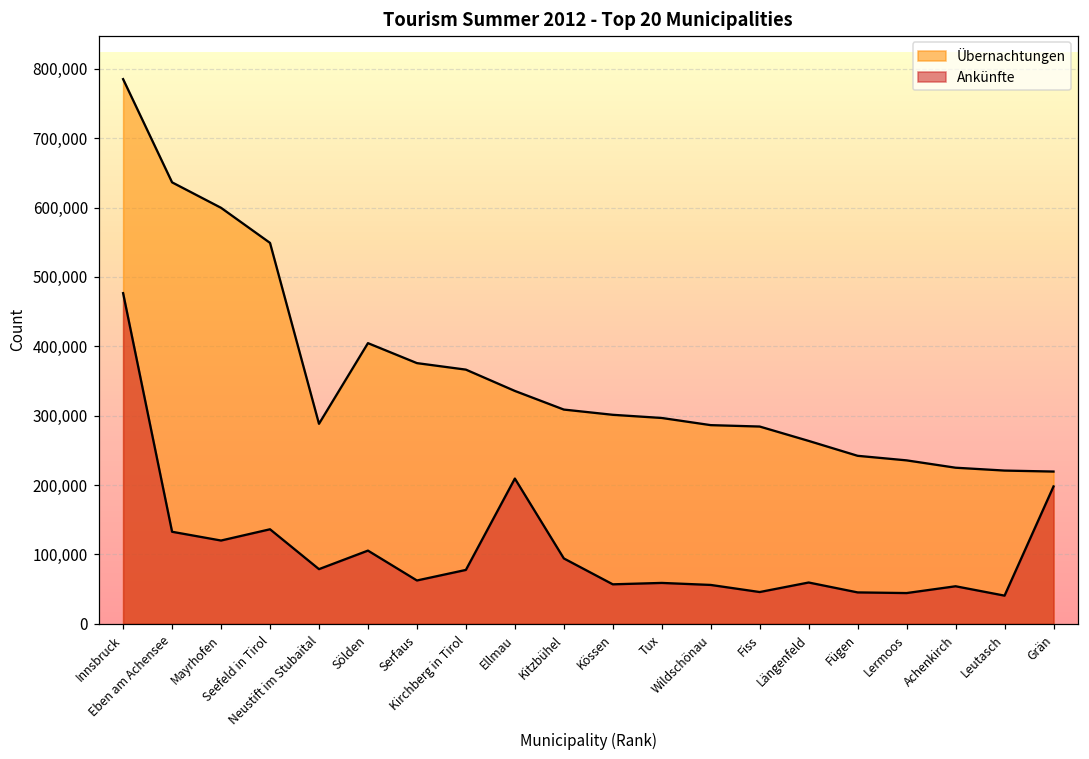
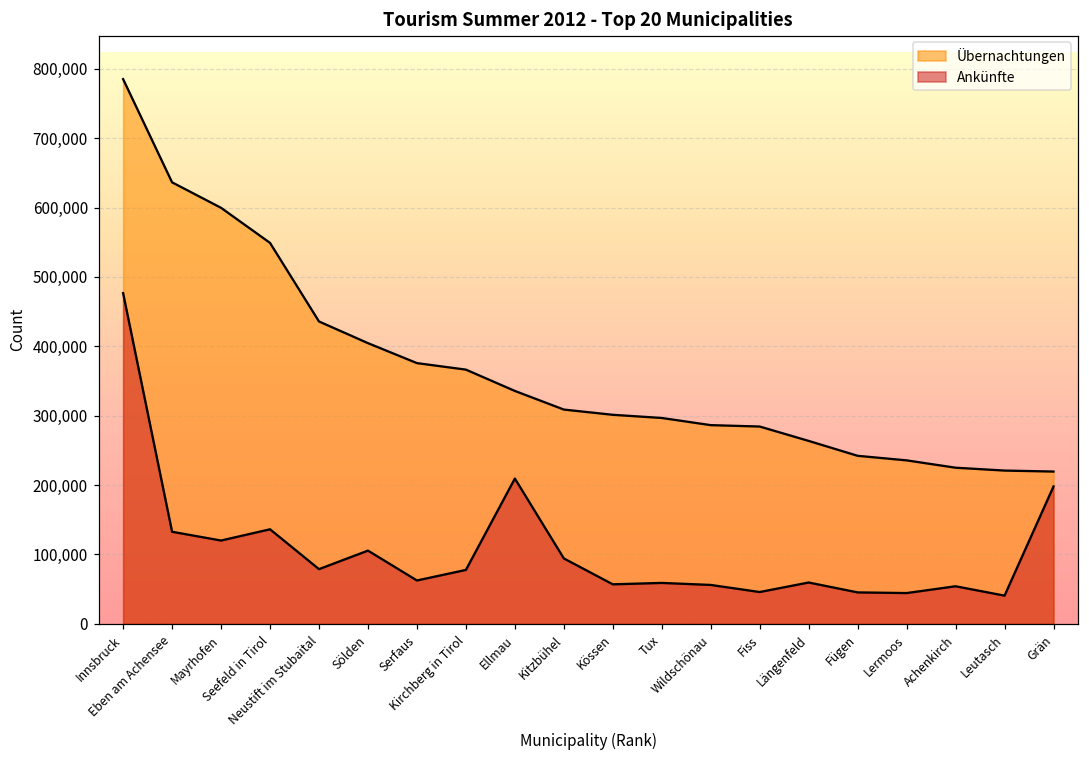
Übernachtungen, Neustift im Stubaital: 290,000 -> 440,000
